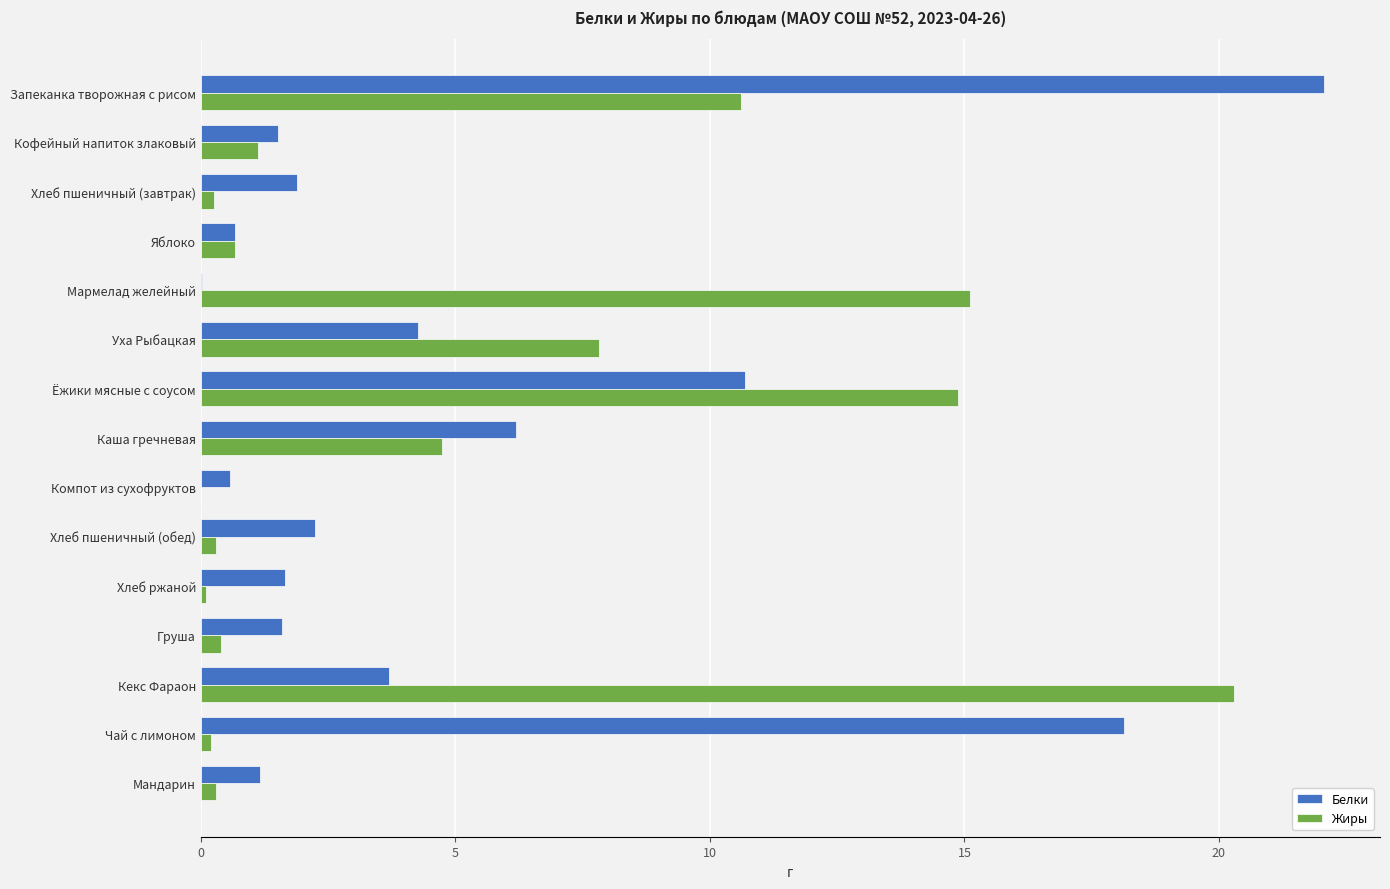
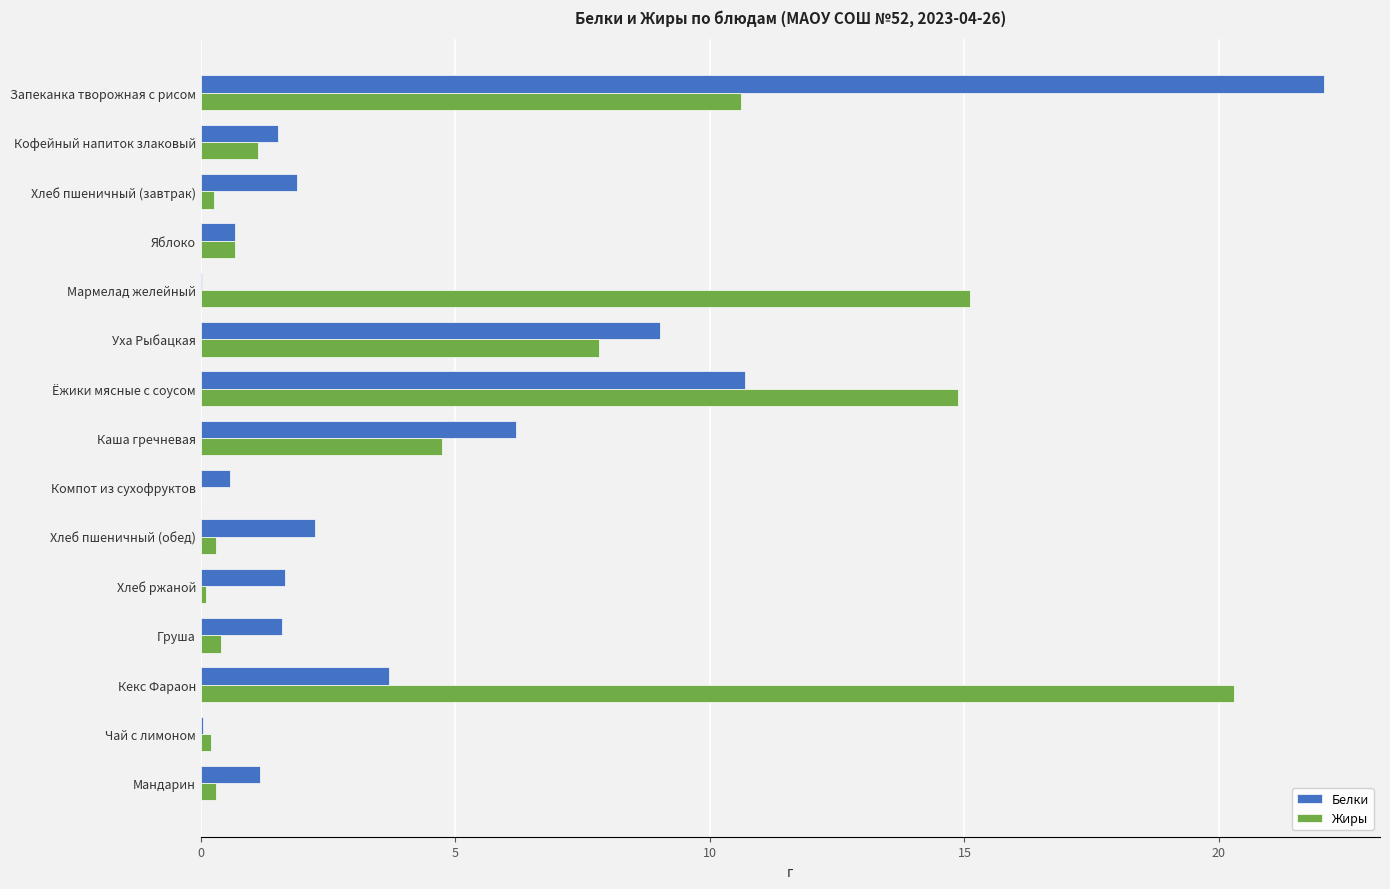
Белки, Уха Рыбацкая: 4.3 -> 9.0
Белки, Чай с лимоном: 18.1 -> 0.0
